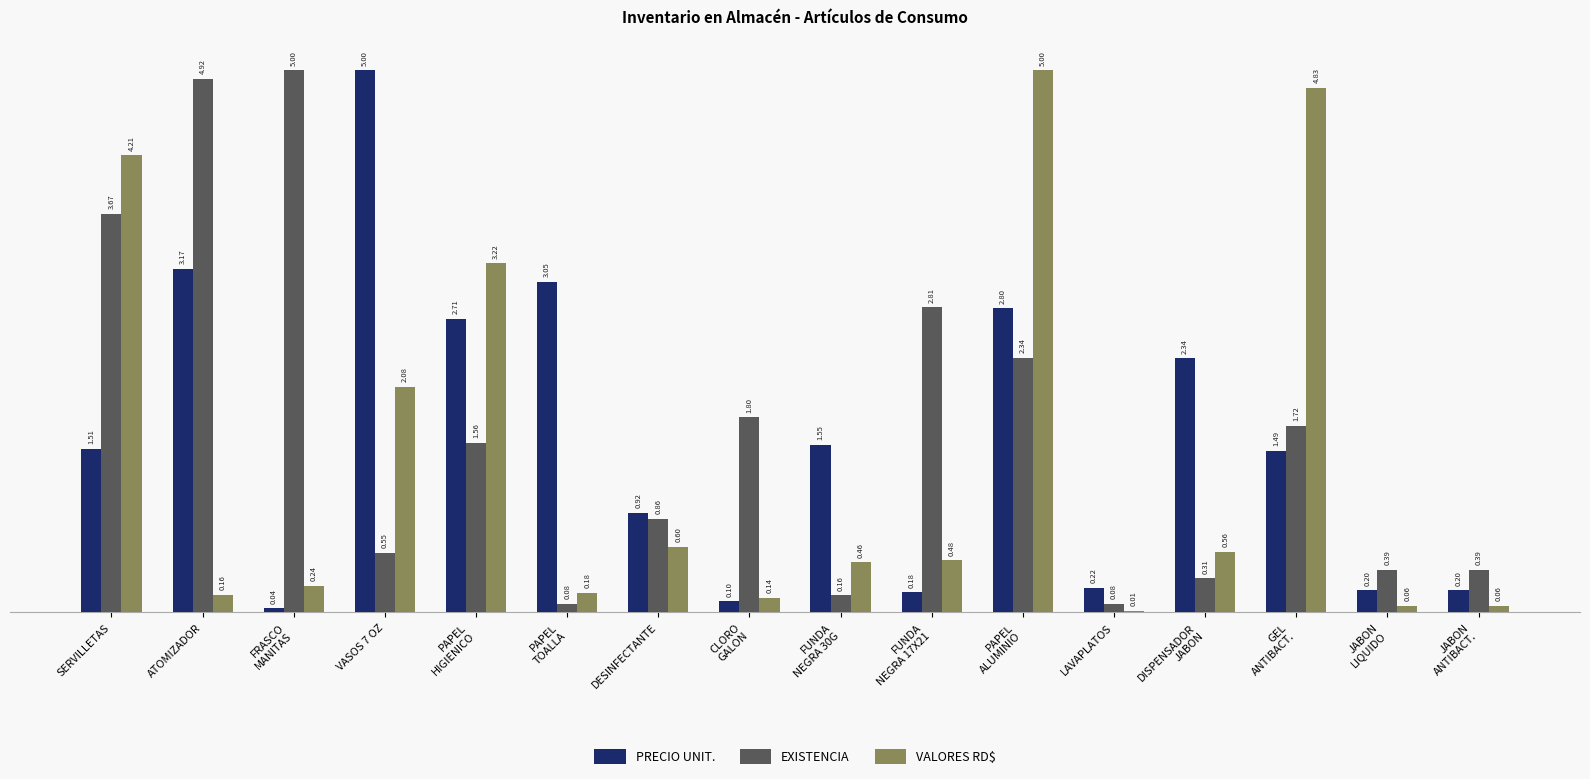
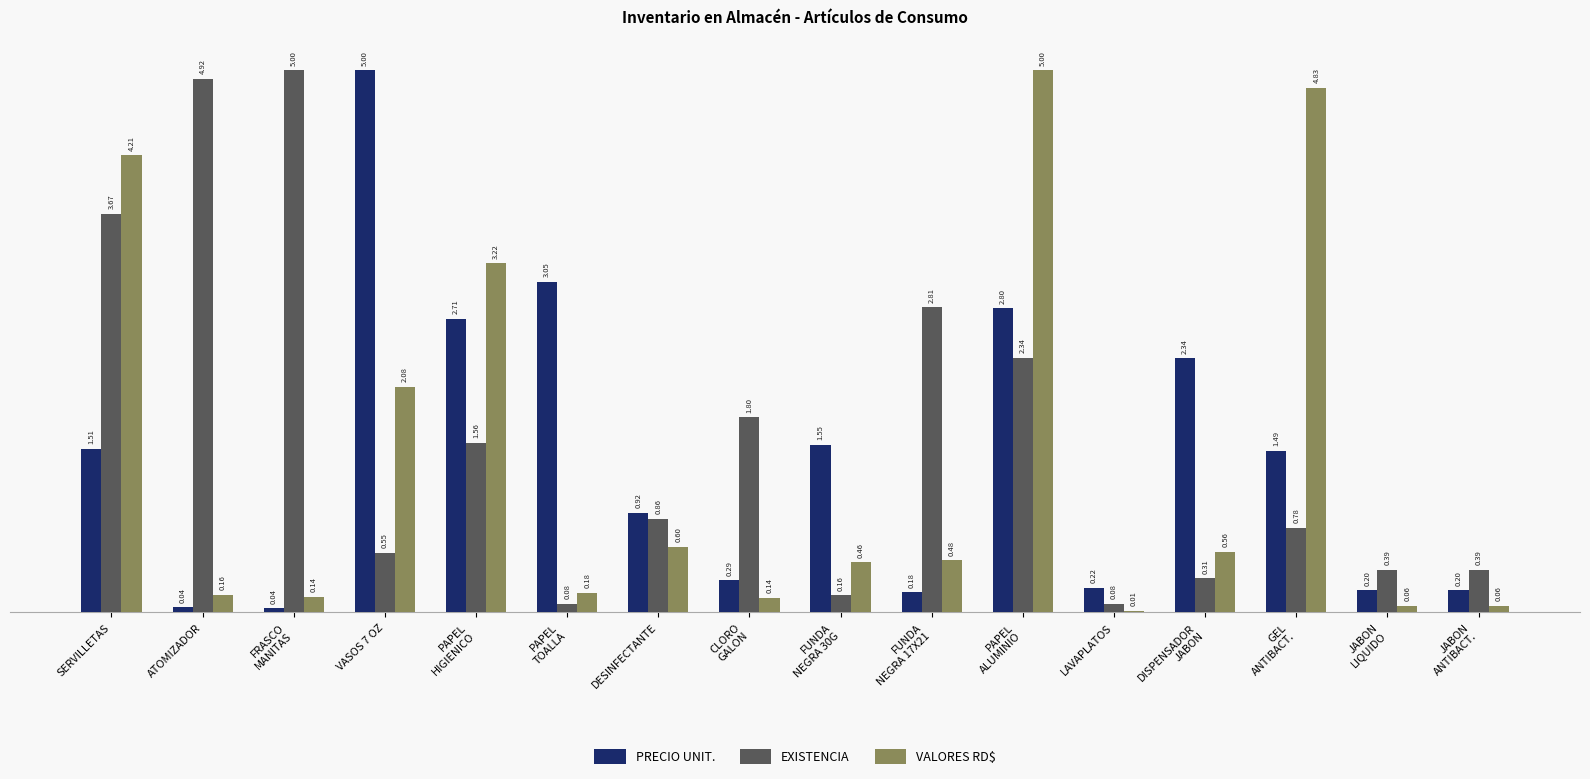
PRECIO UNIT., ATOMIZADOR: 3.17 -> 0.04
VALORES RD$, FRASCO MANITAS: 0.24 -> 0.14
PRECIO UNIT., CLORO GALON: 0.10 -> 0.29
EXISTENCIA, GEL ANTIBACT.: 1.72 -> 0.78
